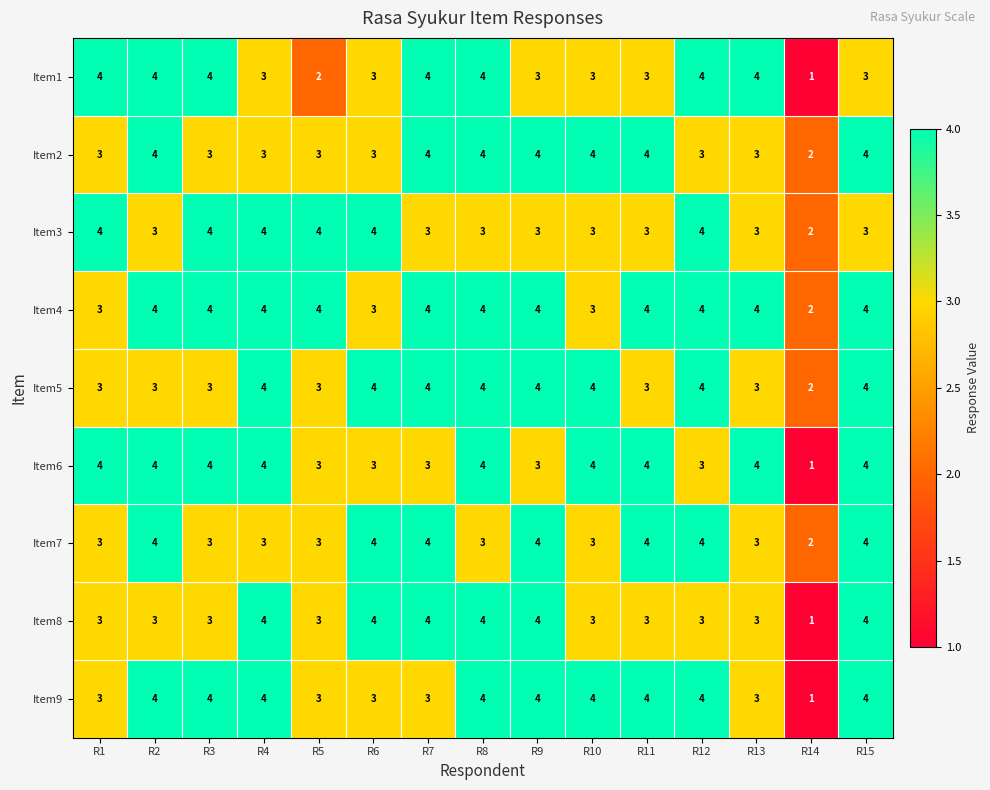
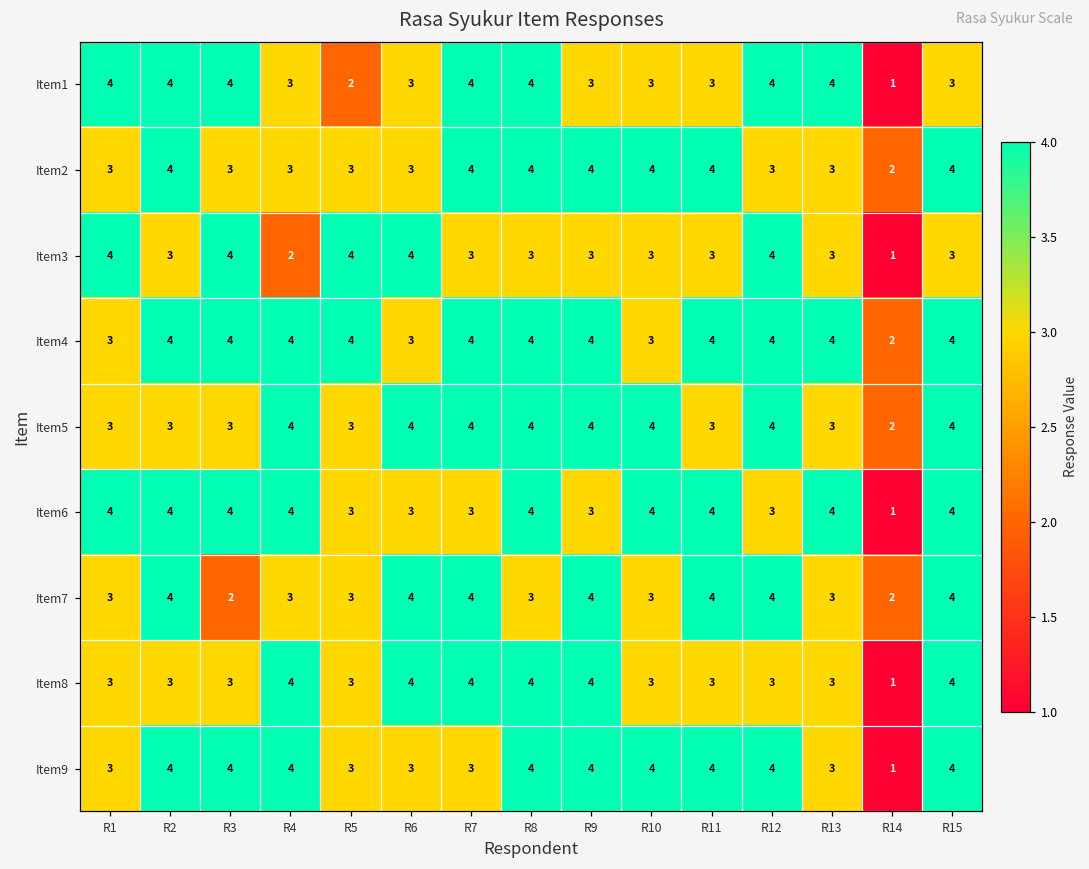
Item3, R4: 4 -> 2
Item3, R14: 2 -> 1
Item7, R3: 3 -> 2
